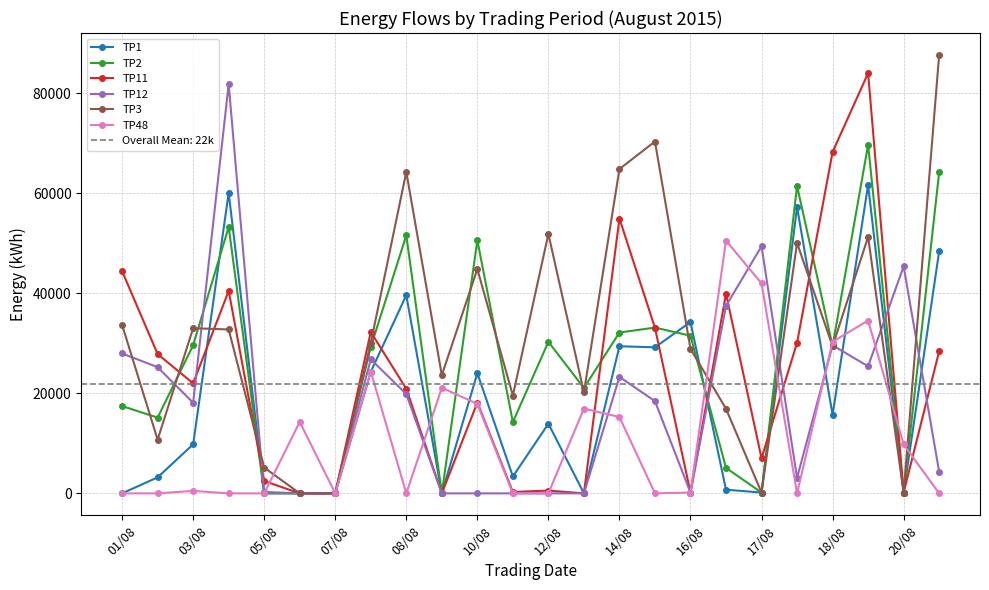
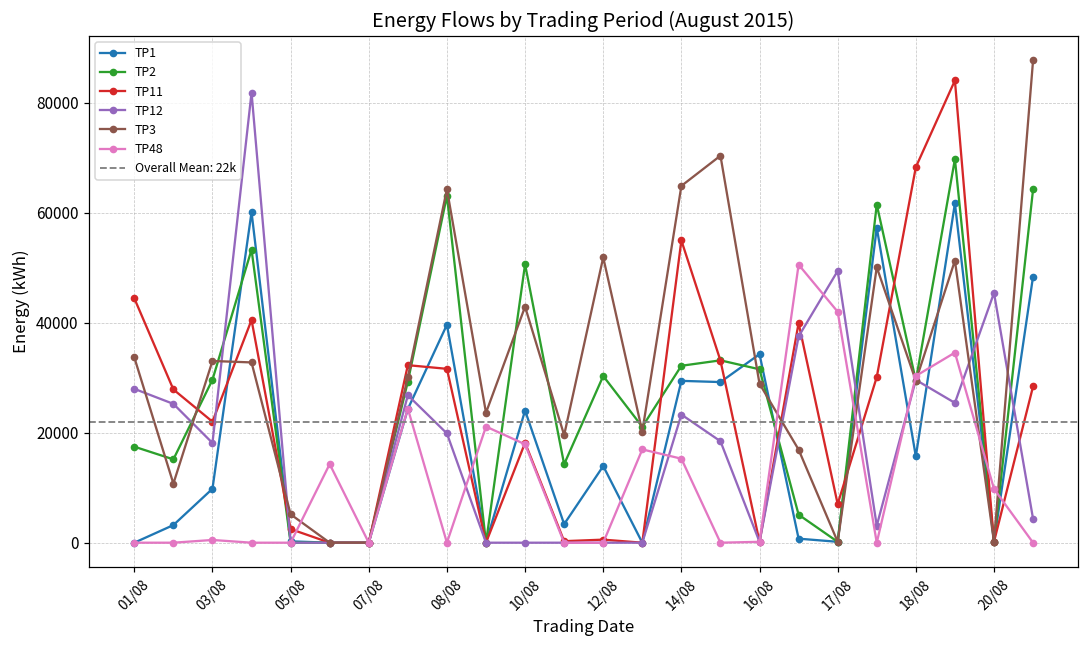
TP2, 08/08: 52000 -> 63000
TP11, 08/08: 21000 -> 32000
TP3, 10/08: 45000 -> 43000
